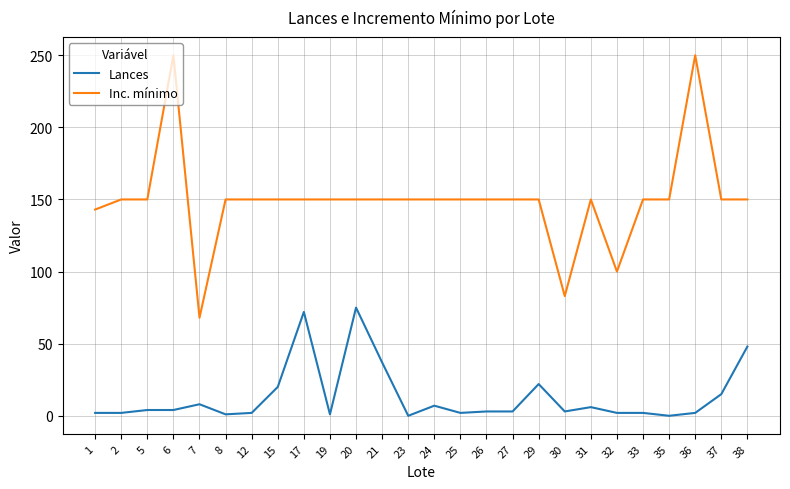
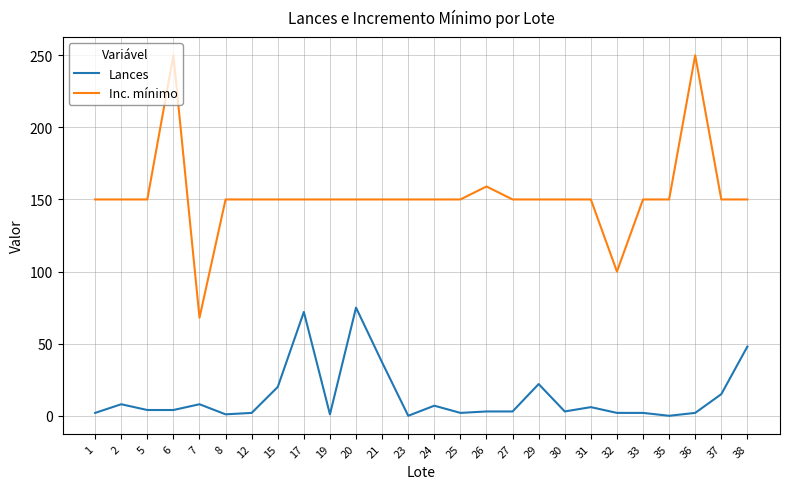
Inc. mínimo, 1: 143 -> 150
Lances, 2: 2 -> 8
Inc. mínimo, 26: 150 -> 159
Inc. mínimo, 30: 83 -> 150
